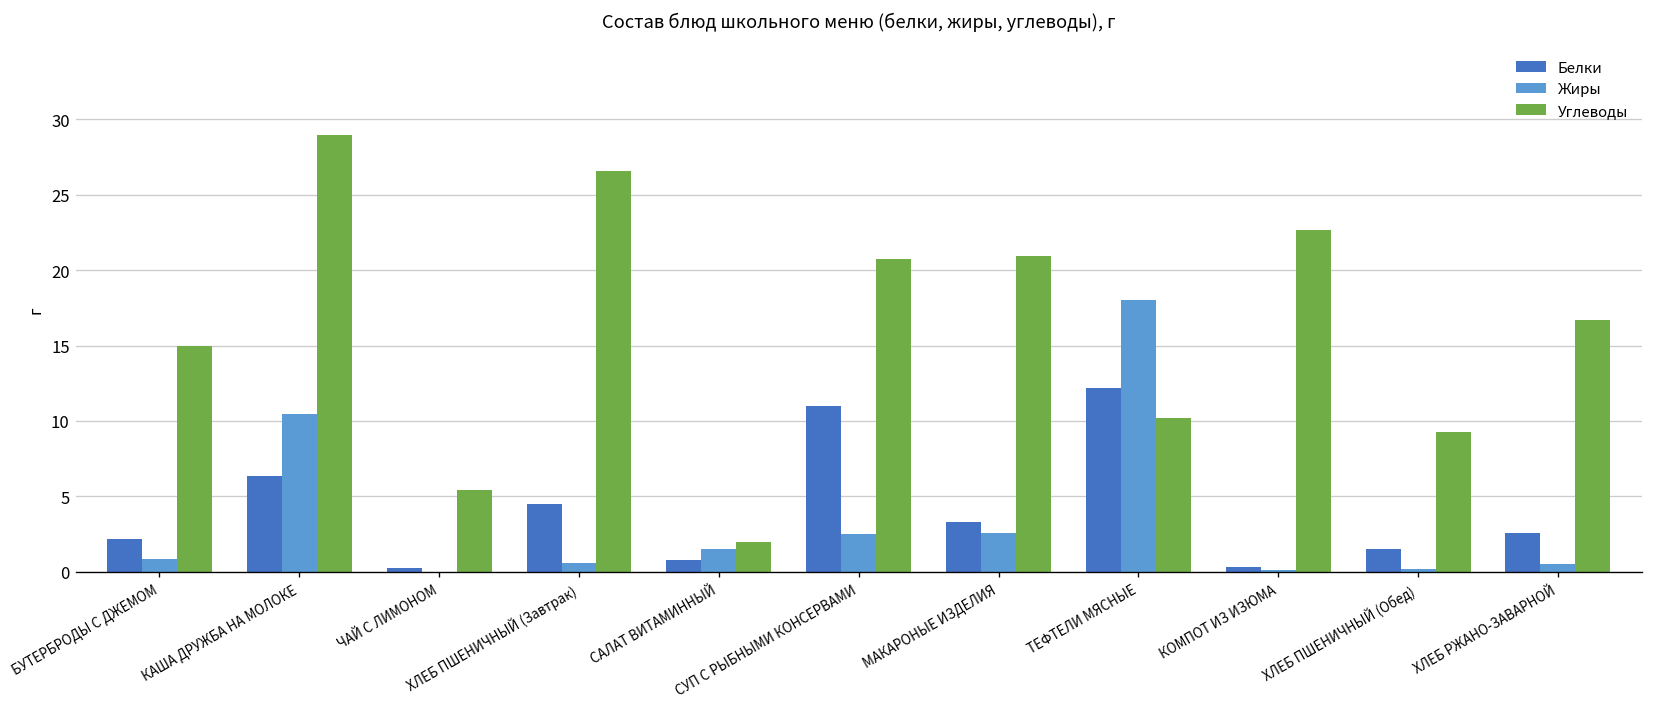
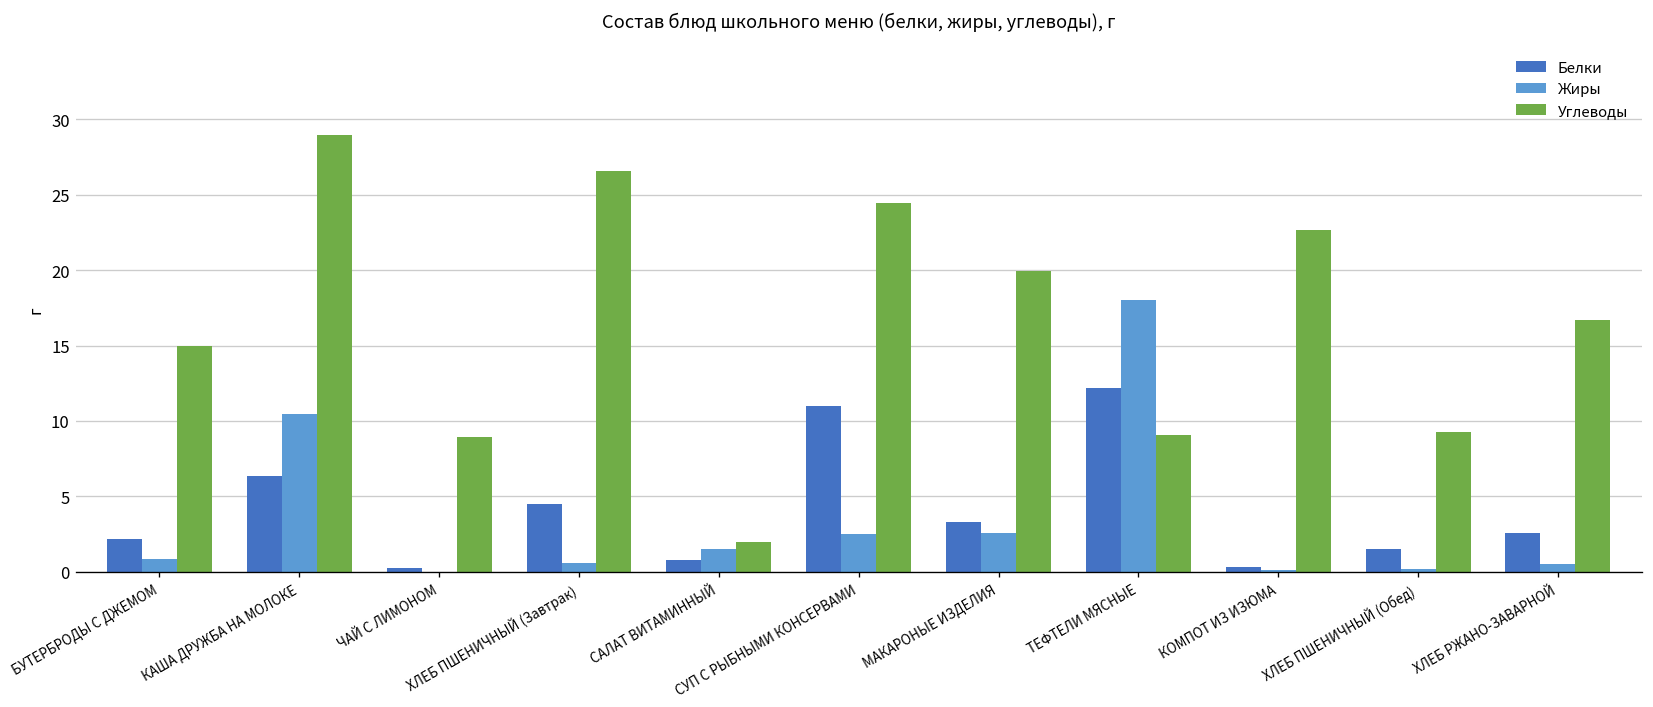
Углеводы, ЧАЙ С ЛИМОНОМ: 5.5 -> 8.9
Углеводы, СУП С РЫБНЫМИ КОНСЕРВАМИ: 20.7 -> 24.4
Углеводы, МАКАРОНЫЕ ИЗДЕЛИЯ: 21.0 -> 19.9
Углеводы, ТЕФТЕЛИ МЯСНЫЕ: 10.2 -> 9.1
